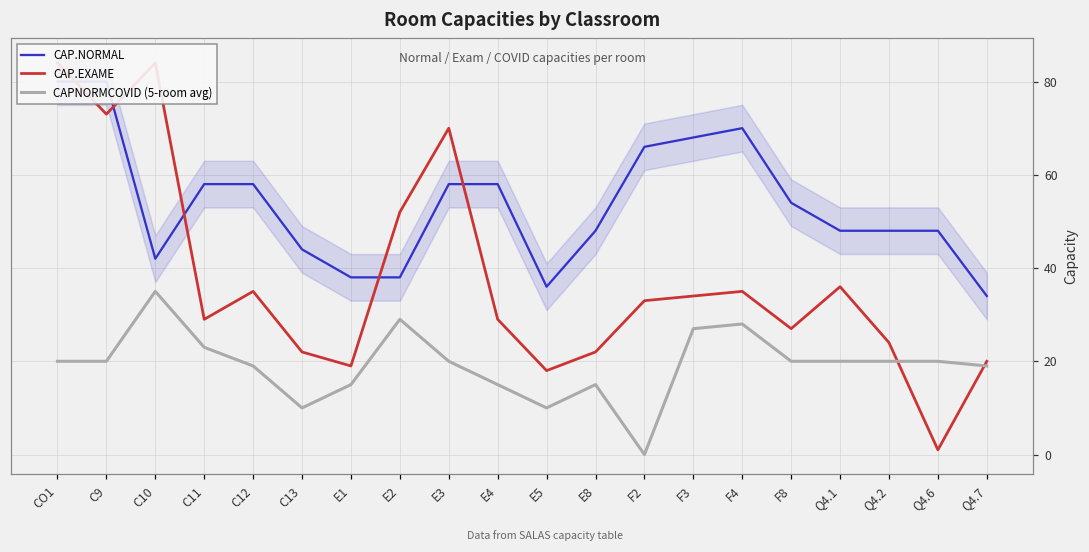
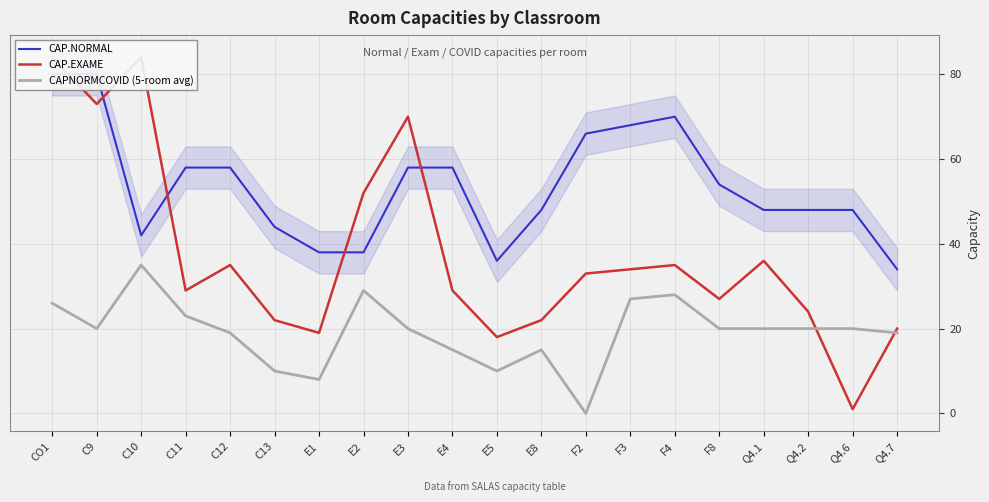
CAPNORMCOVID (5-room avg), CO1: 20 -> 26
CAPNORMCOVID (5-room avg), E1: 15 -> 8
